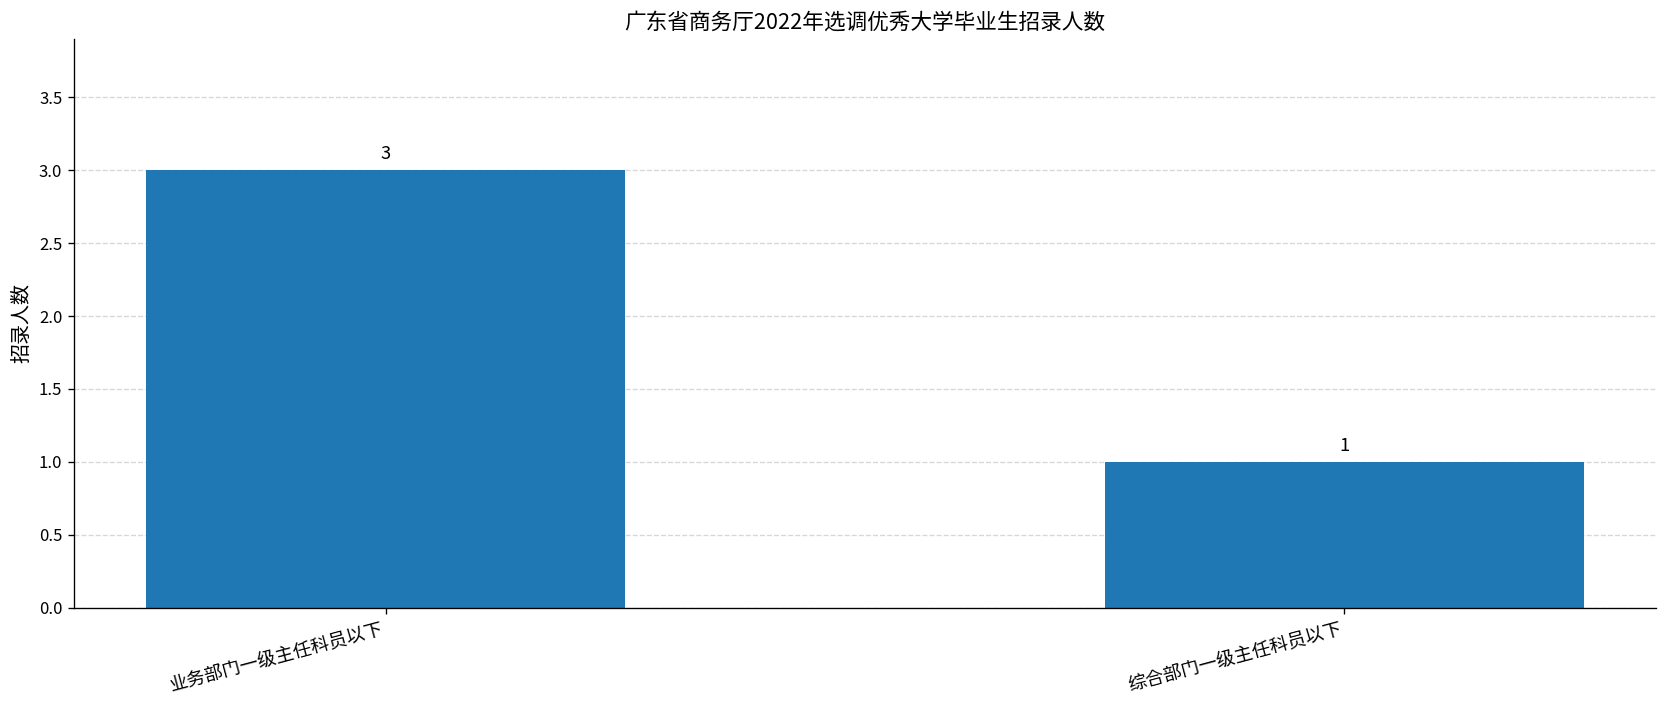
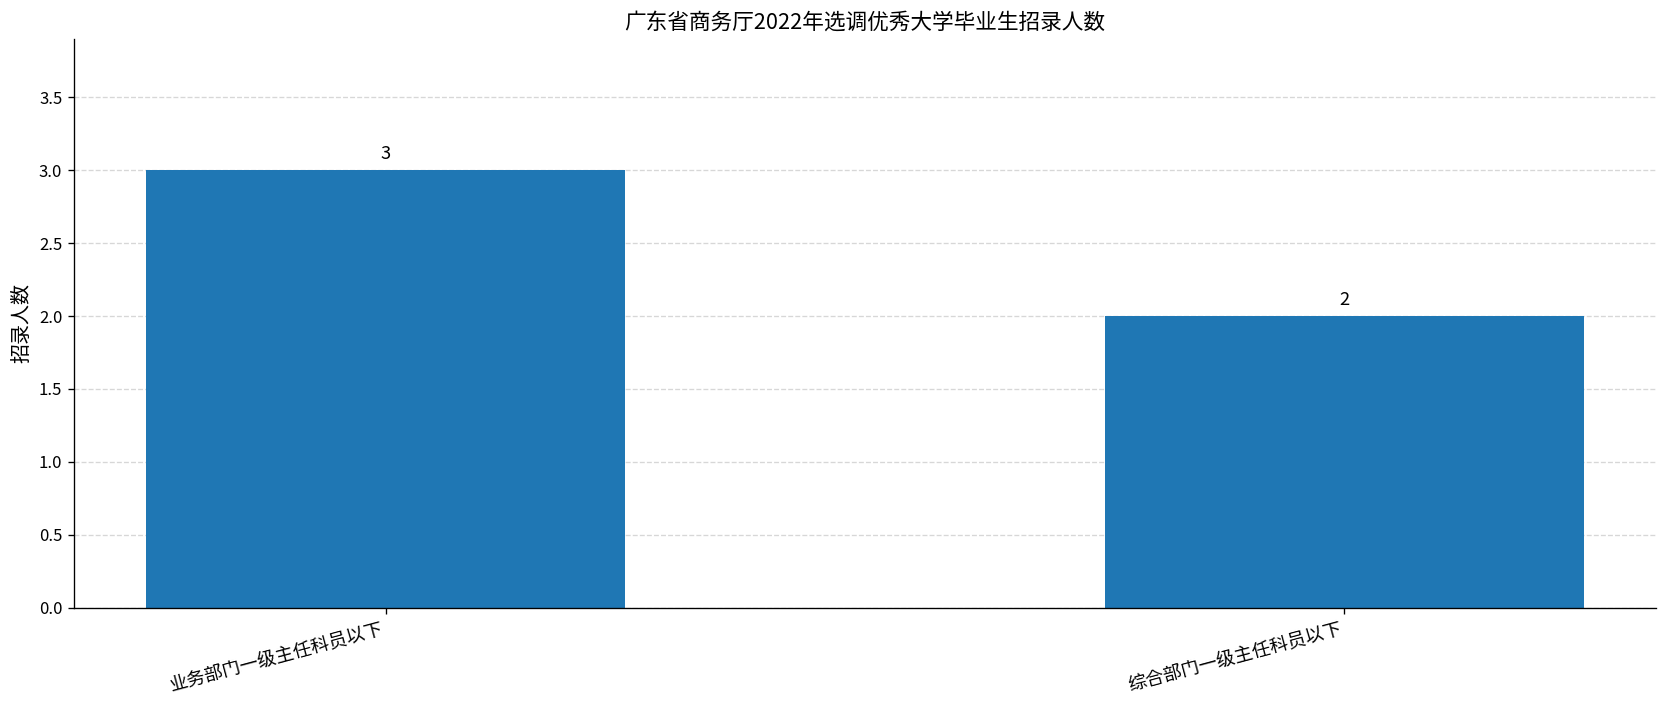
综合部门一级主任科员以下: 1 -> 2
